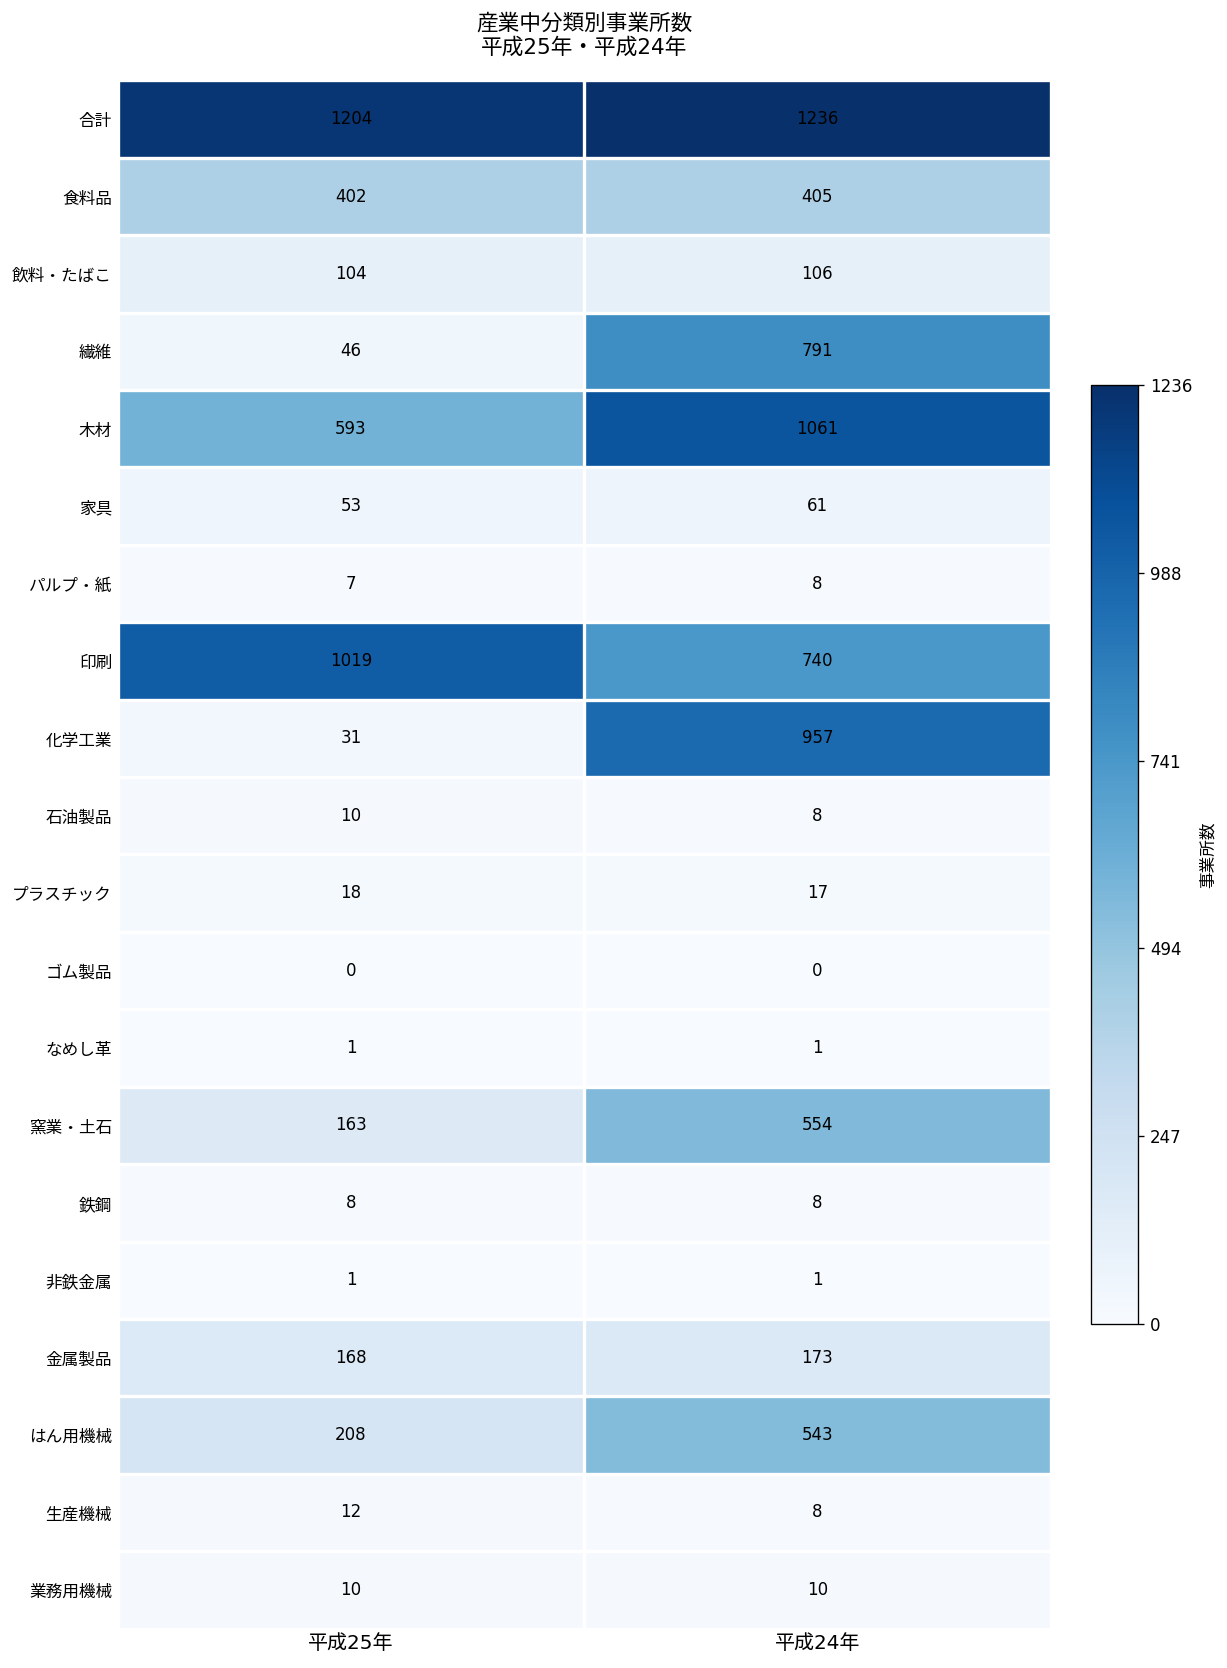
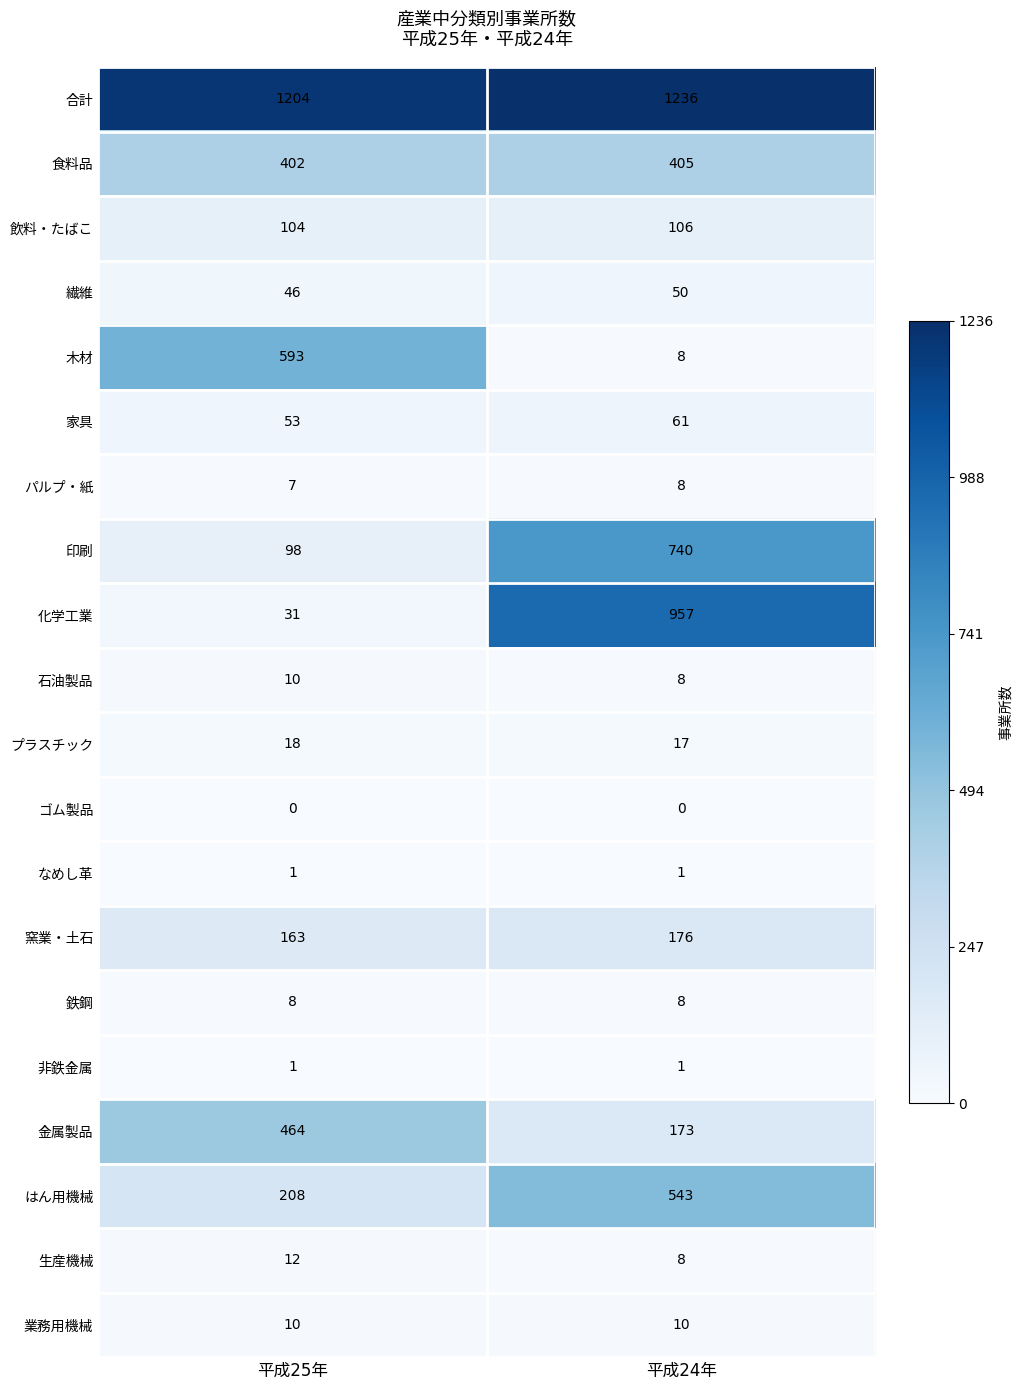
繊維, 平成24年: 791 -> 50
木材, 平成24年: 1061 -> 8
印刷, 平成25年: 1019 -> 98
窯業・土石, 平成24年: 554 -> 176
金属製品, 平成25年: 168 -> 464
